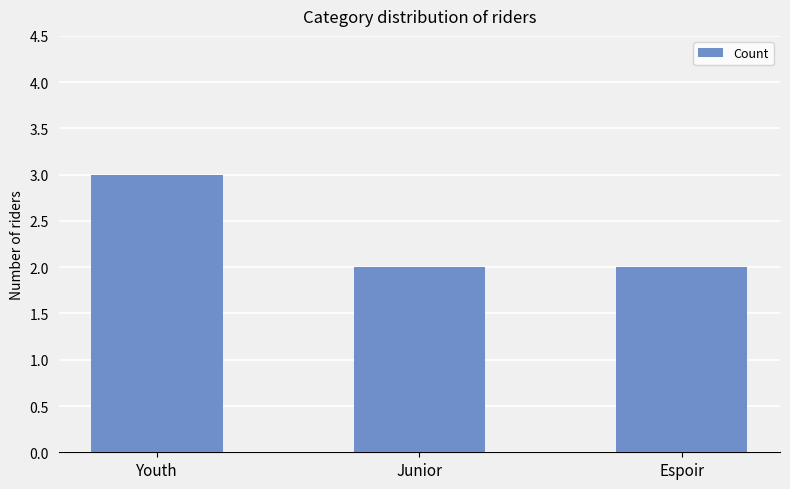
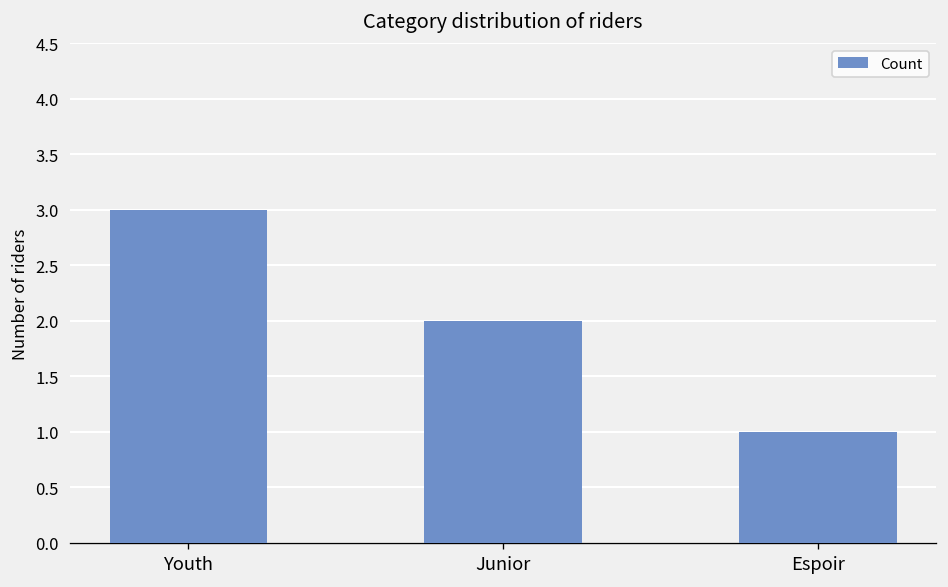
Espoir: 2 -> 1
